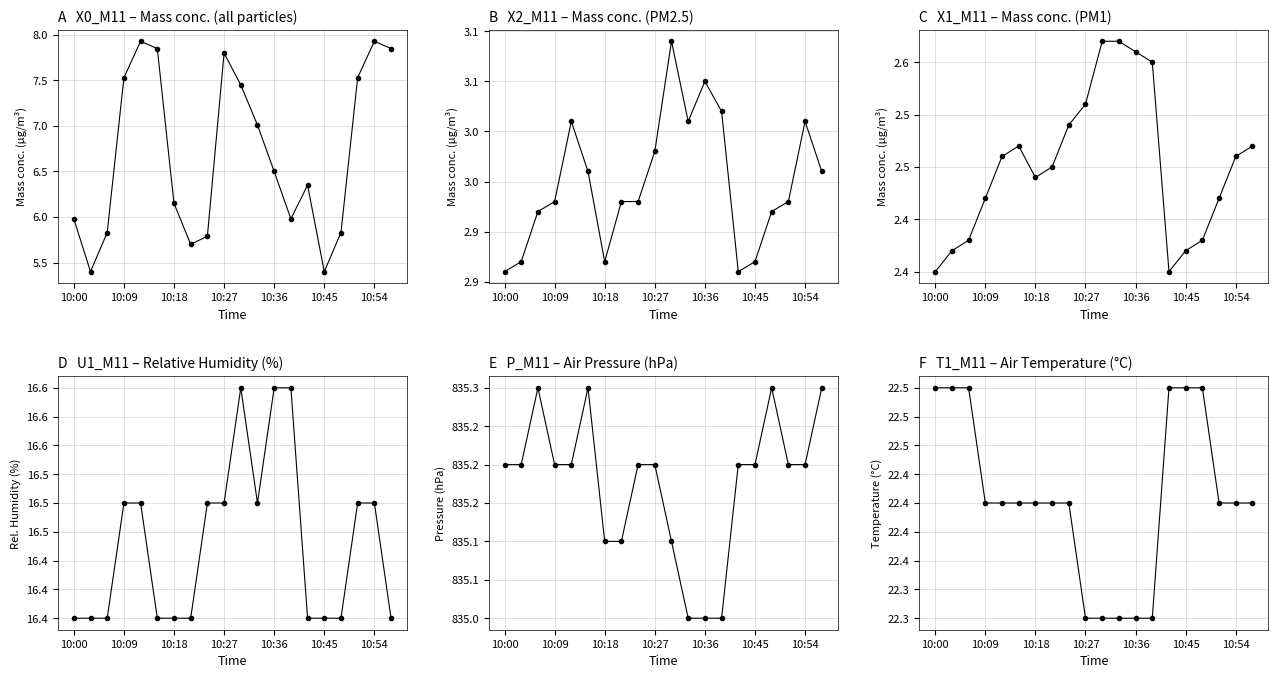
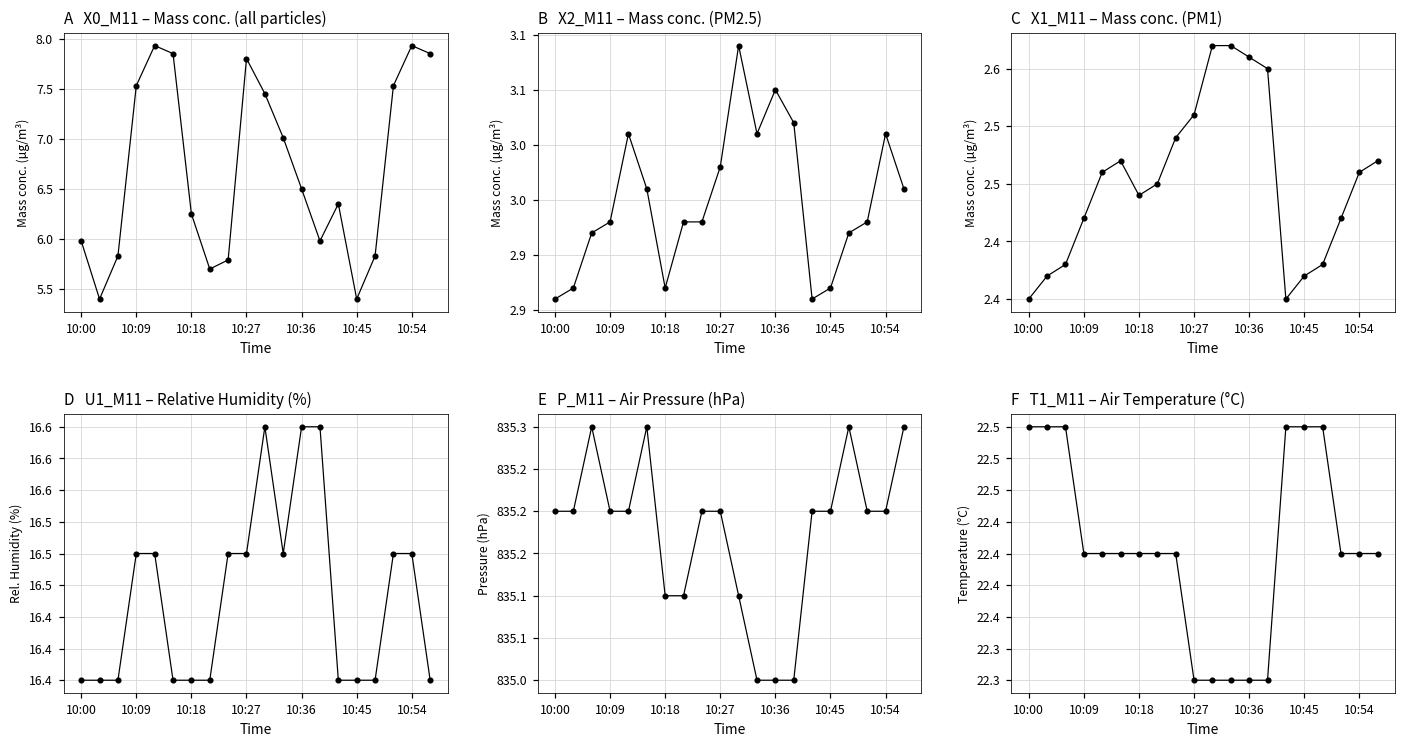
A X0_M11 – Mass conc. (all particles), 10:18: 6.2 -> 6.3
